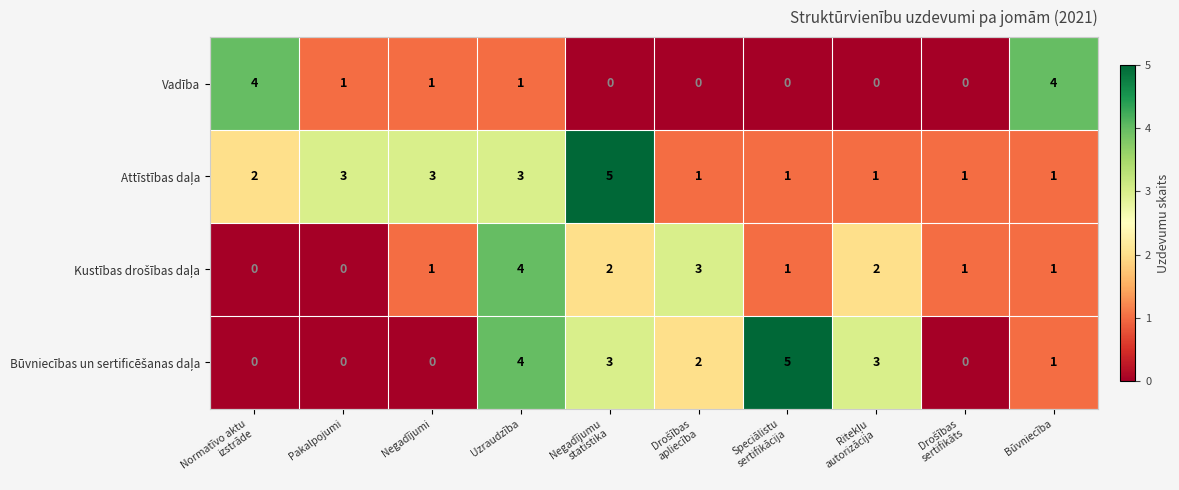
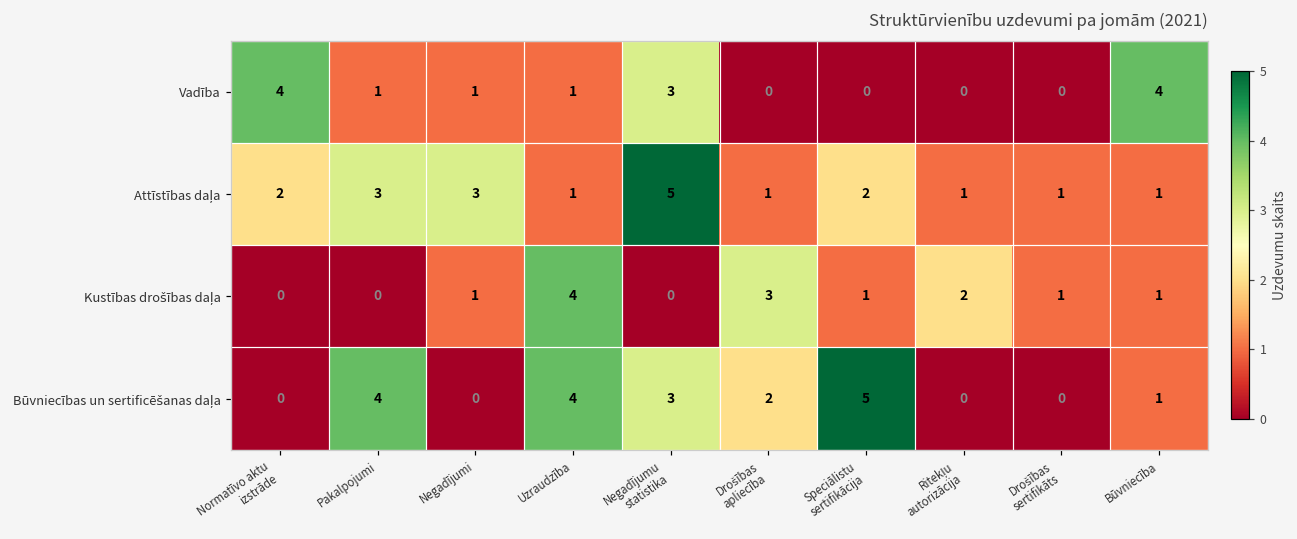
Vadība, Negadījumu statistika: 0 -> 3
Attīstības daļa, Uzraudzība: 3 -> 1
Attīstības daļa, Speciālistu sertifikācija: 1 -> 2
Kustības drošības daļa, Negadījumu statistika: 2 -> 0
Būvniecības un sertificēšanas daļa, Pakalpojumi: 0 -> 4
Būvniecības un sertificēšanas daļa, Ritekļu autorizācija: 3 -> 0
